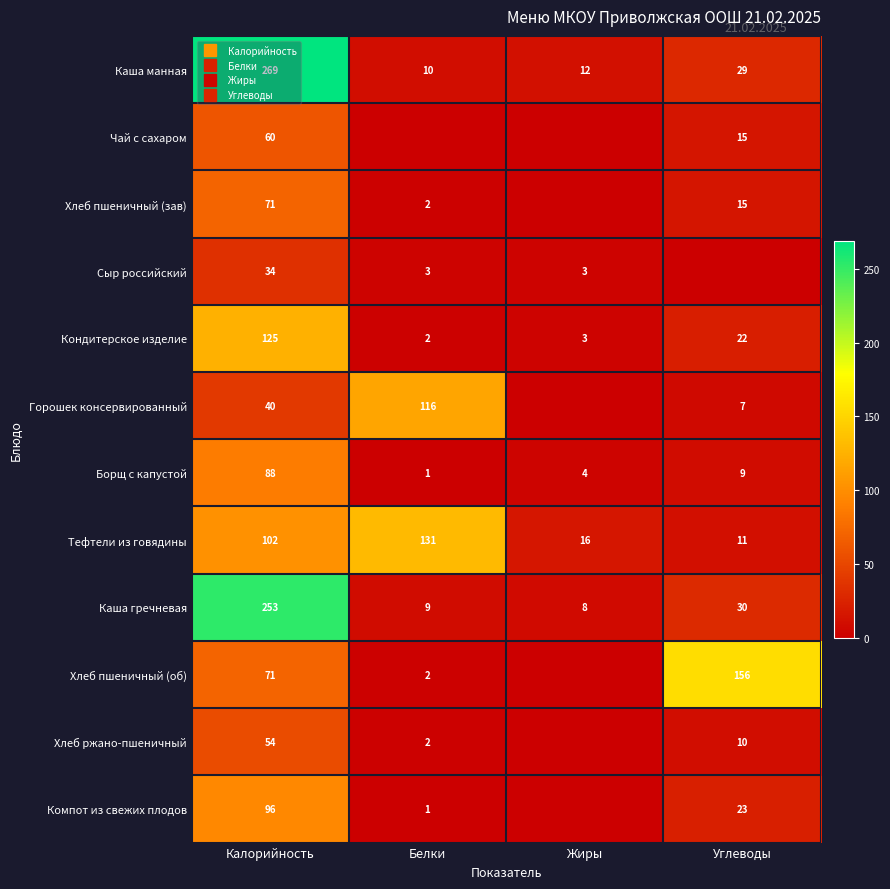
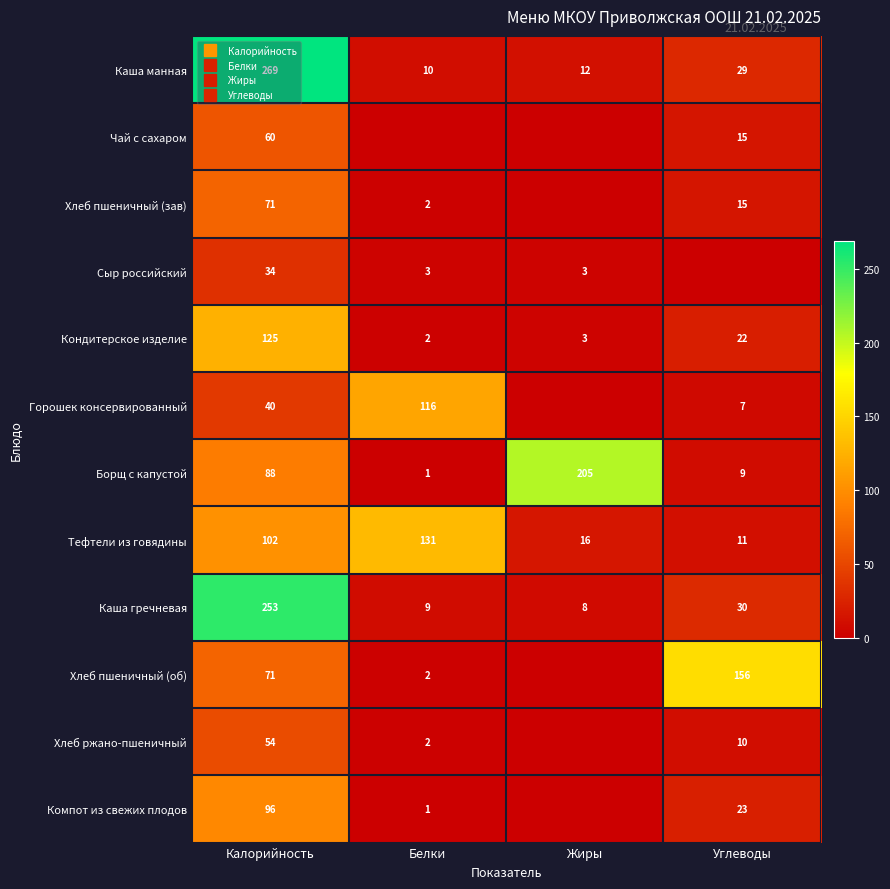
Борщ с капустой, Жиры: 4 -> 205
